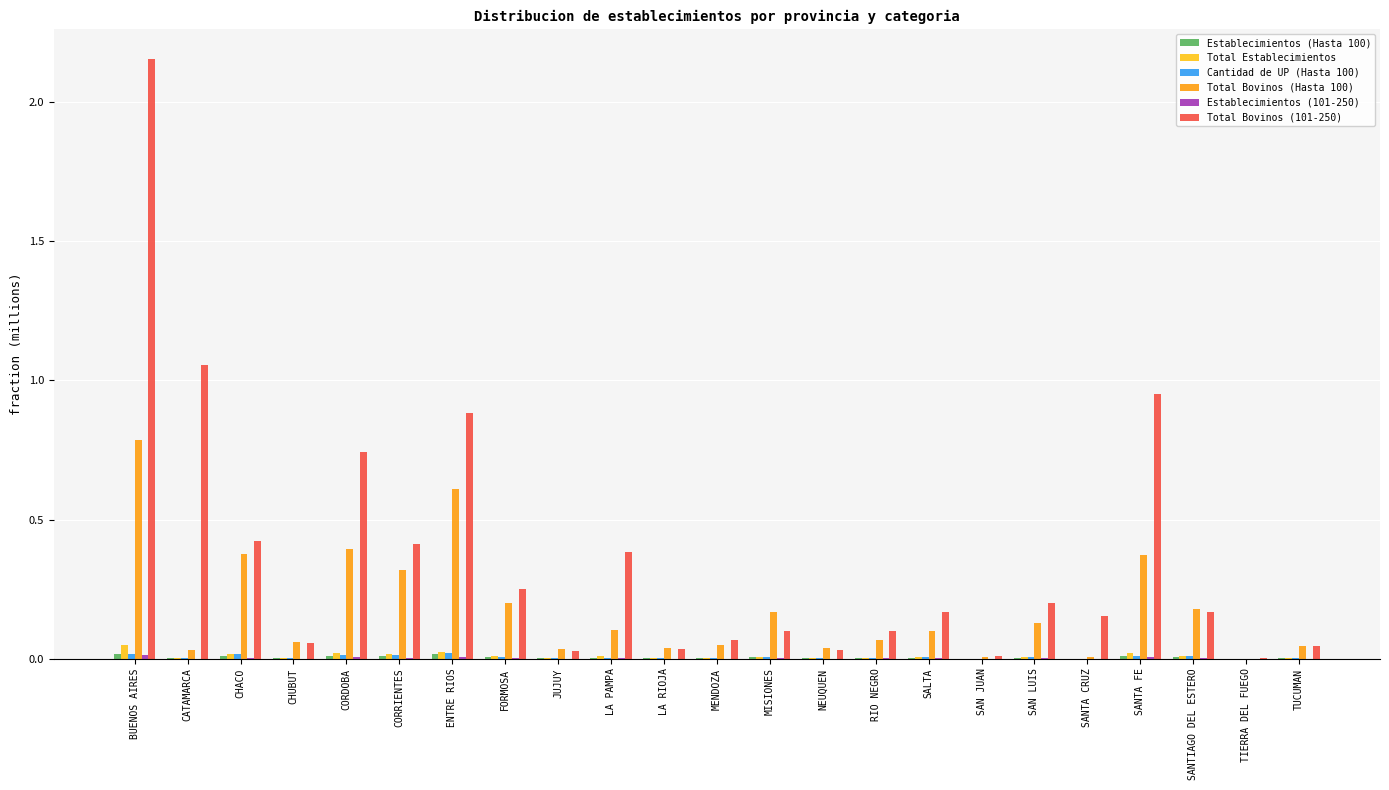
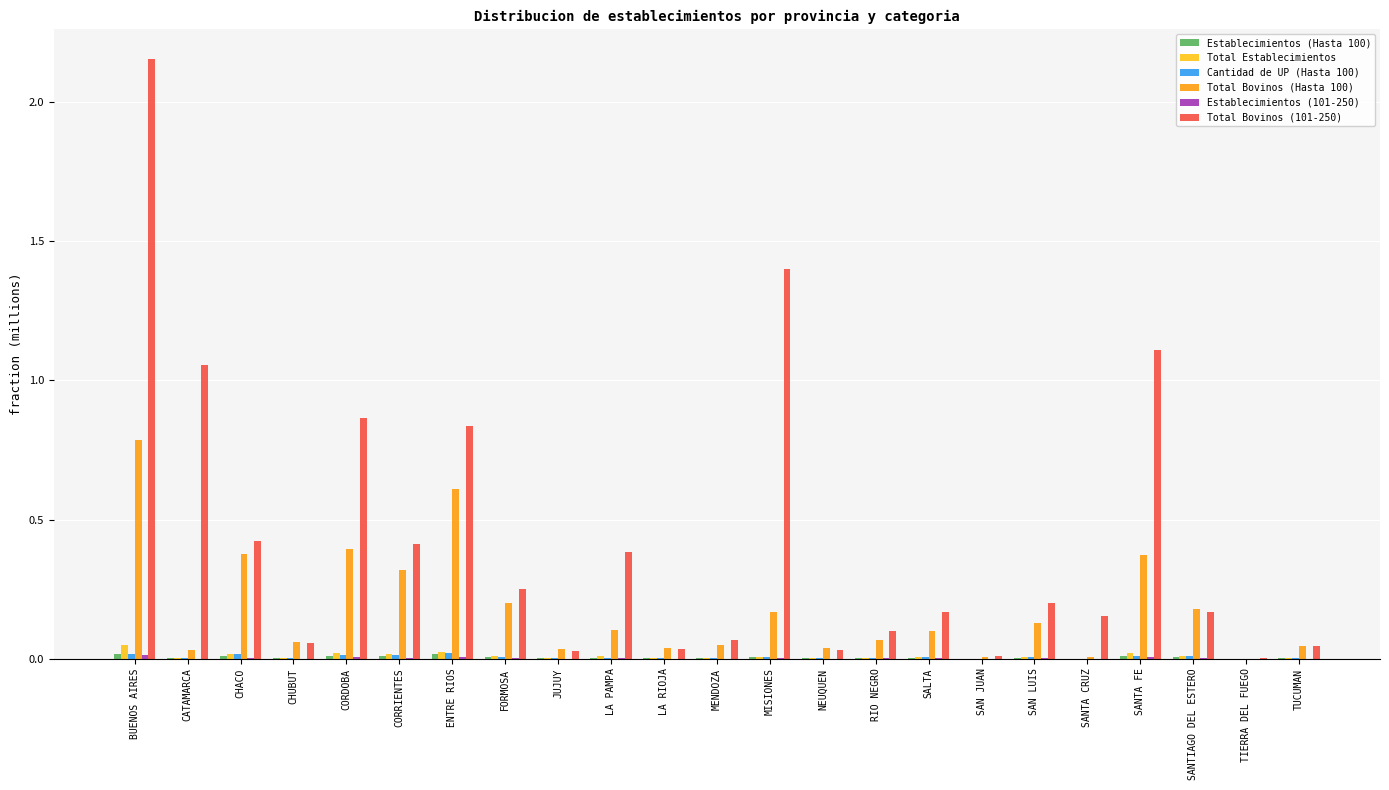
Total Bovinos (101-250), CORDOBA: 0.74 -> 0.87
Total Bovinos (101-250), ENTRE RIOS: 0.88 -> 0.84
Total Bovinos (101-250), MISIONES: 0.10 -> 1.40
Total Bovinos (101-250), SANTA FE: 0.95 -> 1.11
